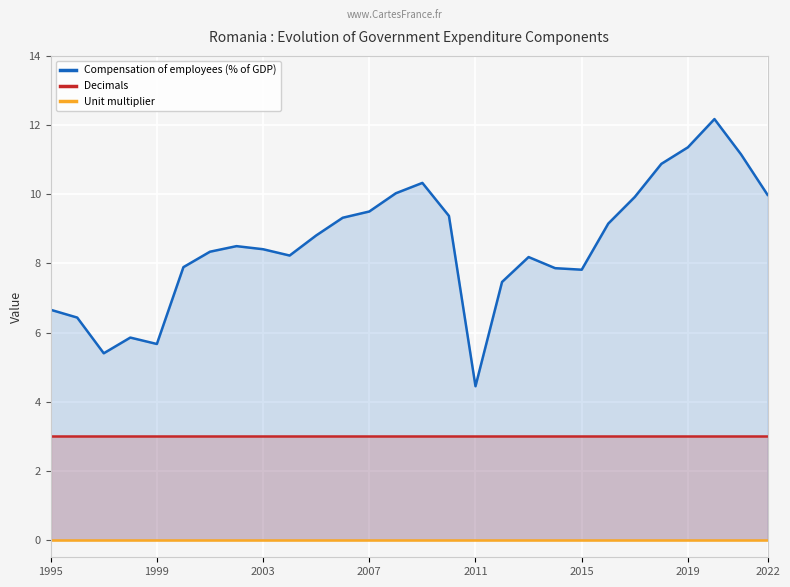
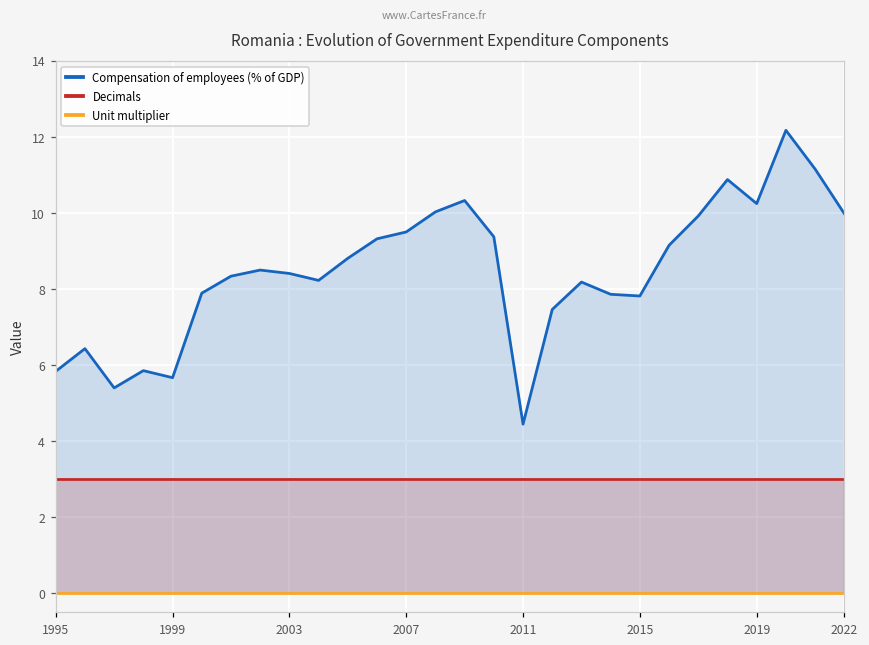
Compensation of employees (% of GDP), 1995: 6.7 -> 5.8
Compensation of employees (% of GDP), 2019: 11.4 -> 10.2
